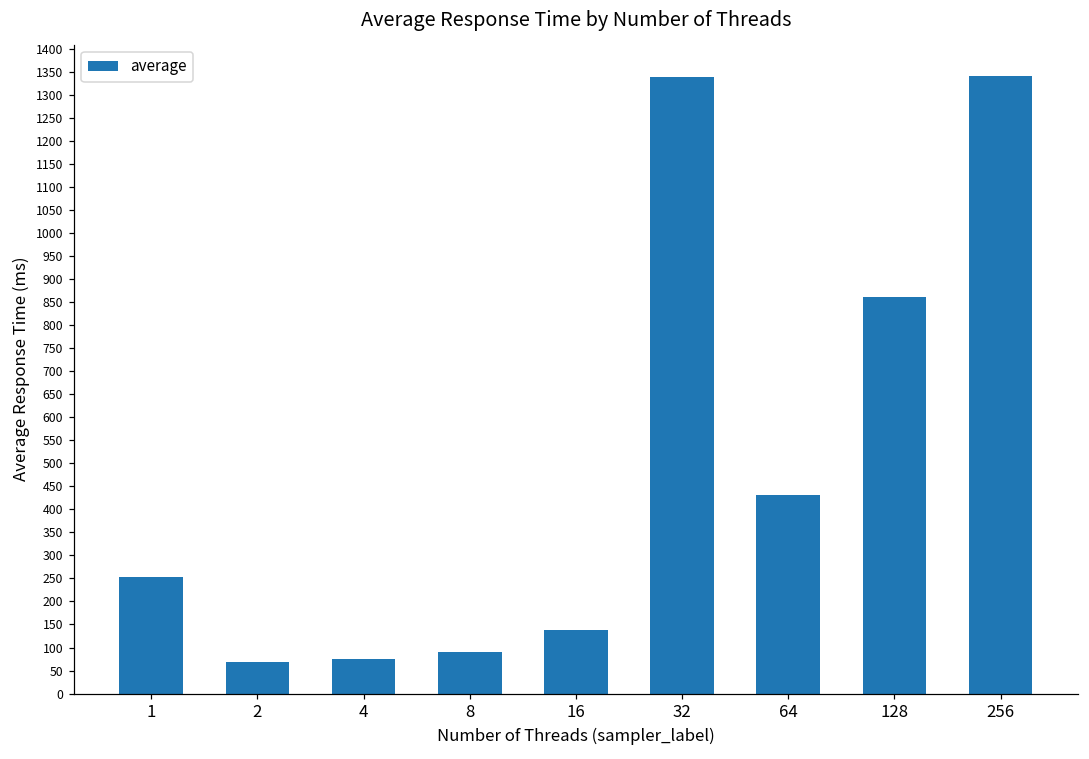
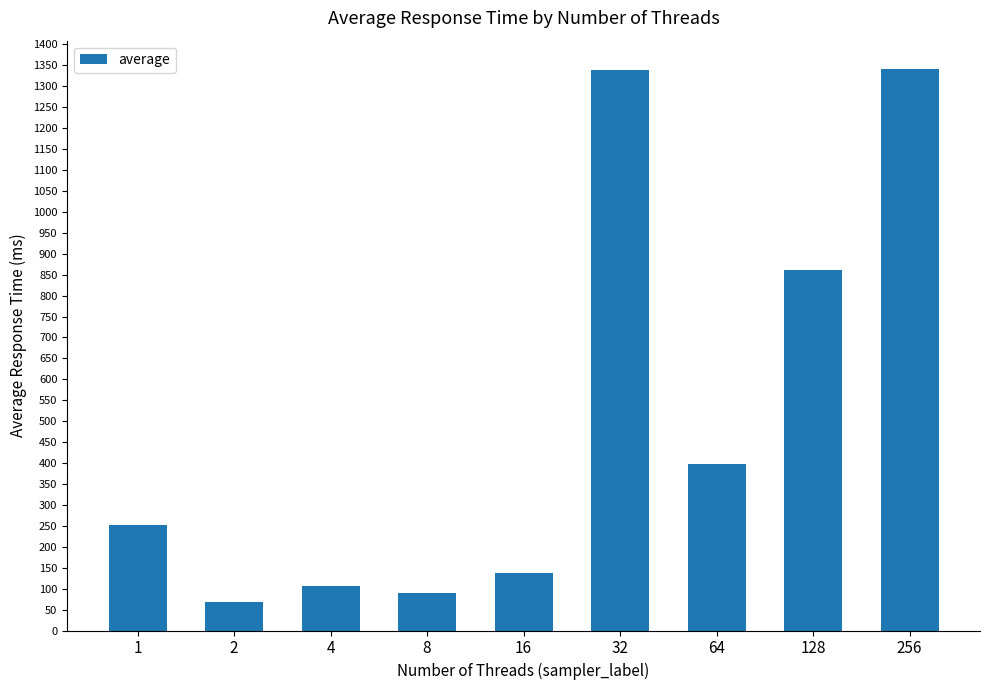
4: 80 -> 110
64: 430 -> 400
